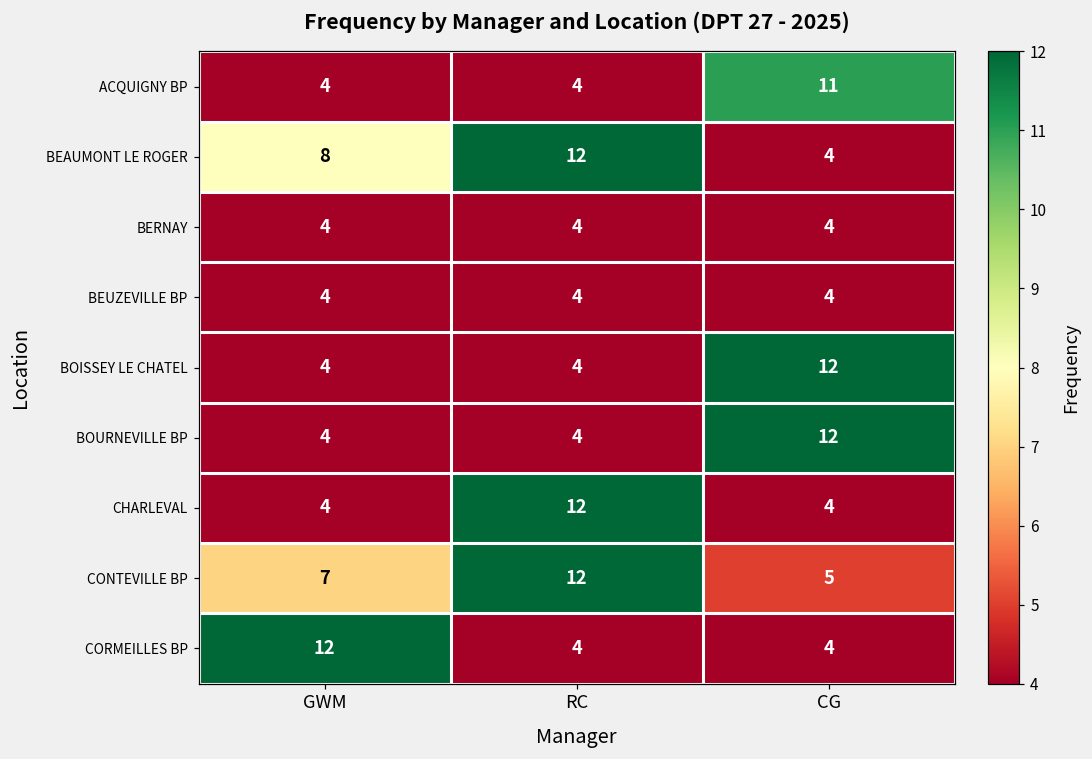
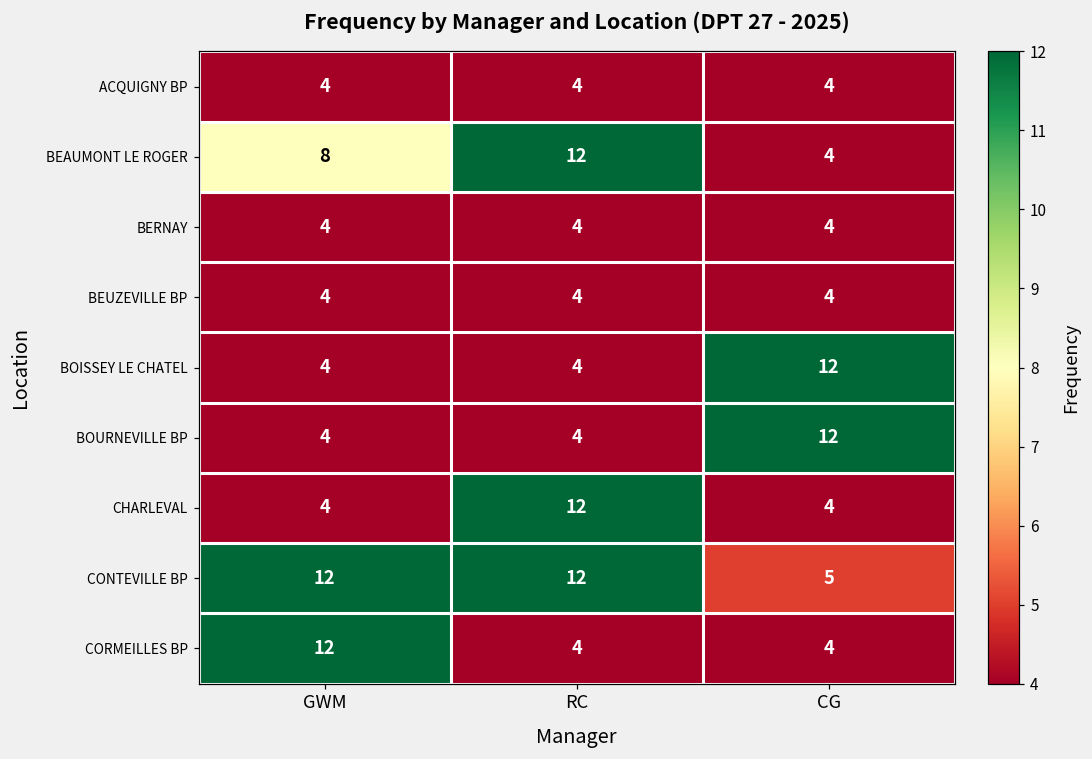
ACQUIGNY BP, CG: 11 -> 4
CONTEVILLE BP, GWM: 7 -> 12
